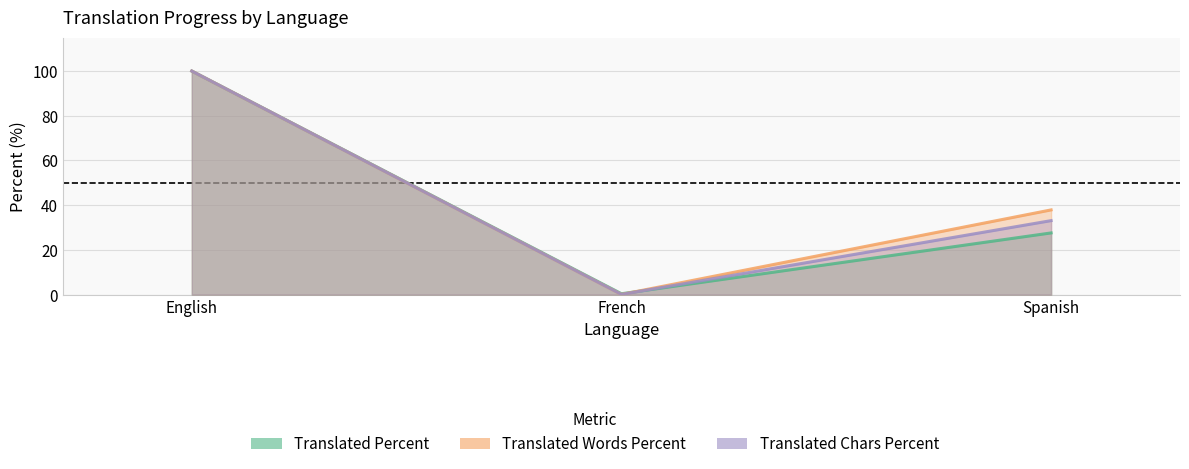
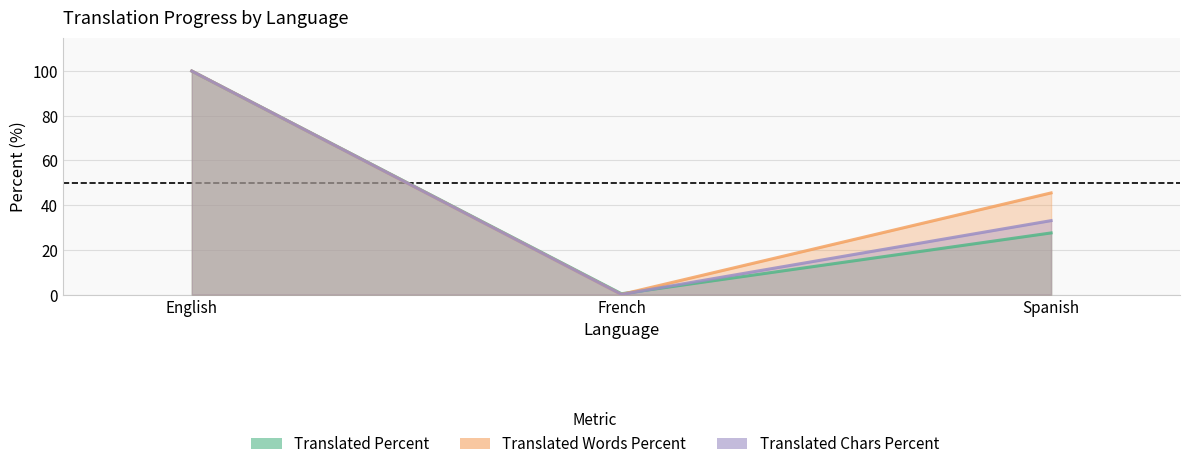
Translated Words Percent, Spanish: 38 -> 46
